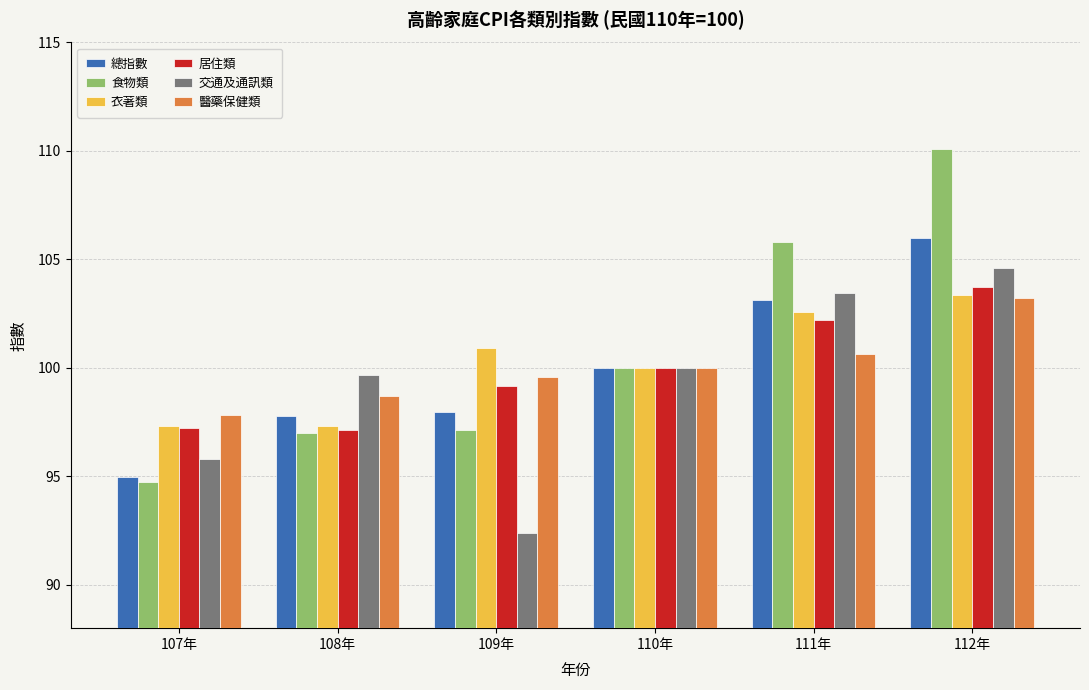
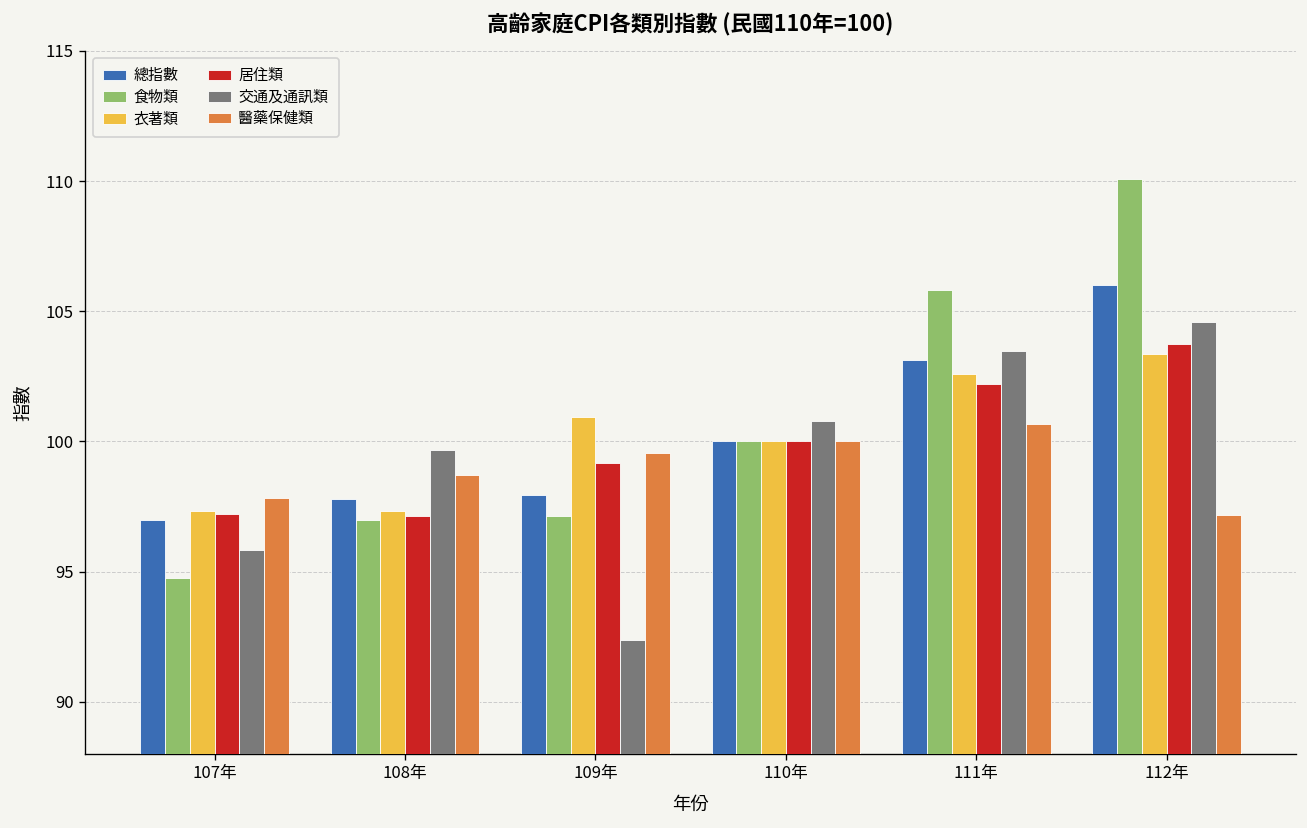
總指數, 107年: 95.0 -> 97.0
交通及通訊類, 110年: 100.0 -> 100.8
醫藥保健類, 112年: 103.2 -> 97.2
